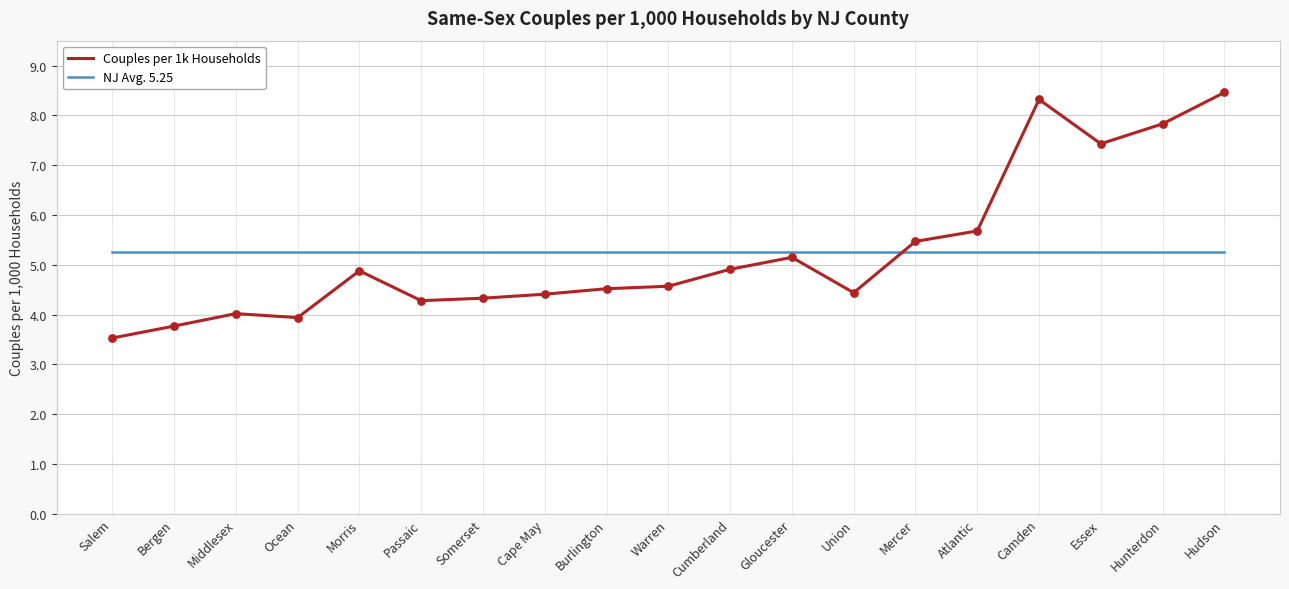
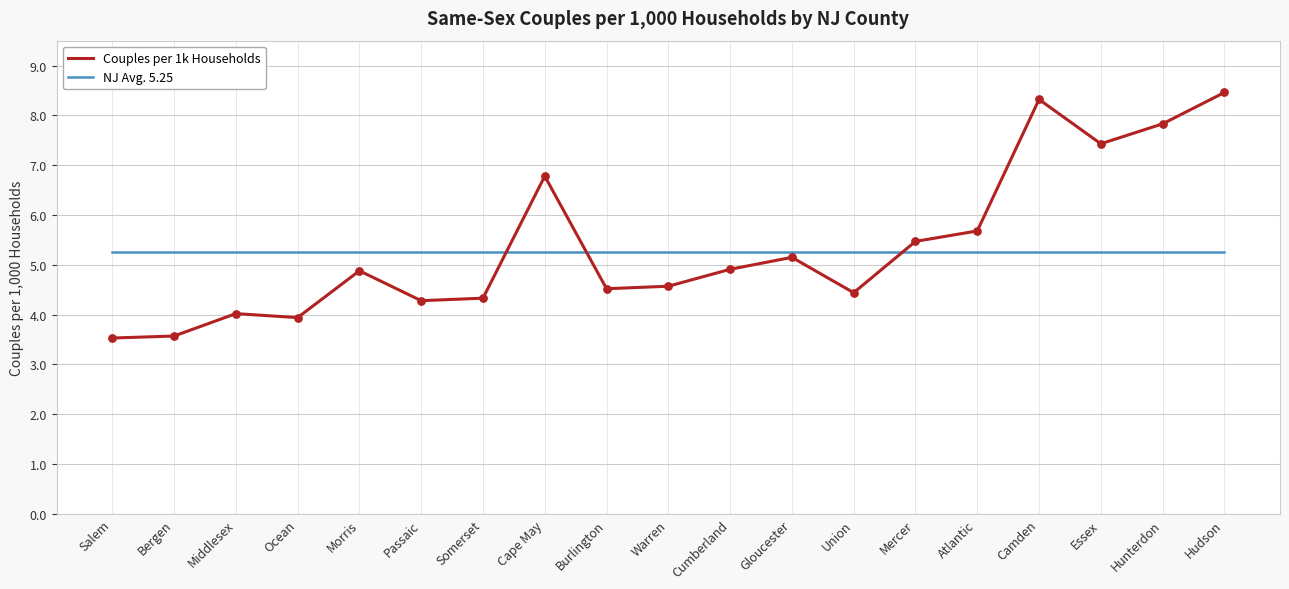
Couples per 1k Households, Bergen: 3.8 -> 3.6
Couples per 1k Households, Cape May: 4.4 -> 6.8
